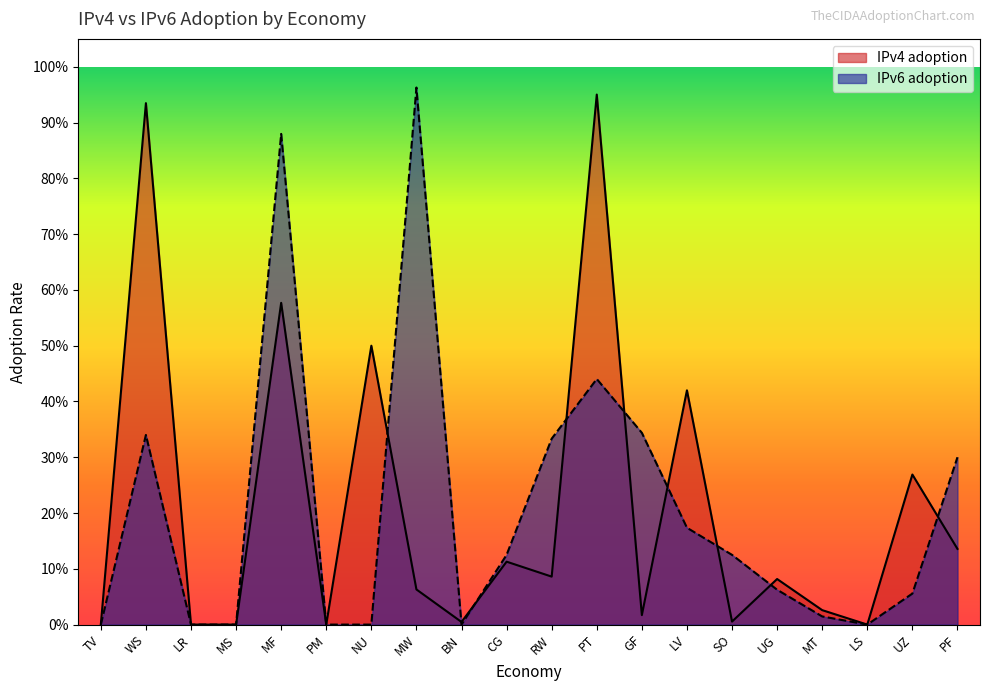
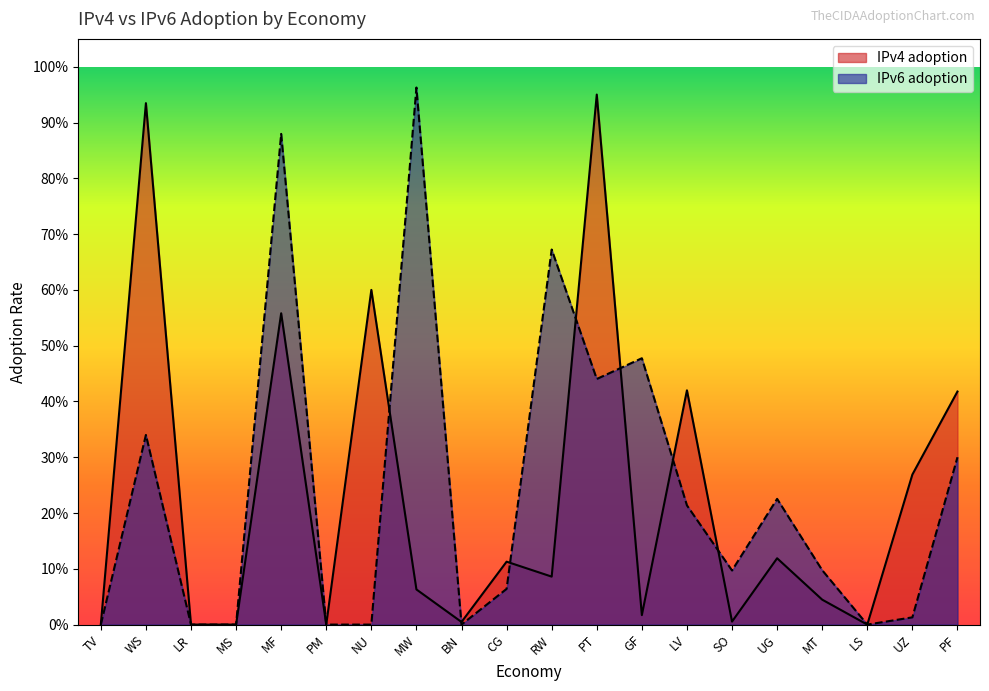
IPv4 adoption, MF: 58% -> 56%
IPv4 adoption, NU: 50% -> 60%
IPv6 adoption, CG: 13% -> 6%
IPv6 adoption, RW: 33% -> 67%
IPv6 adoption, GF: 34% -> 48%
IPv6 adoption, LV: 17% -> 21%
IPv6 adoption, SO: 13% -> 10%
IPv4 adoption, UG: 8% -> 12%
IPv6 adoption, UG: 6% -> 23%
IPv4 adoption, MT: 3% -> 4%
IPv6 adoption, MT: 1% -> 10%
IPv6 adoption, UZ: 6% -> 1%
IPv4 adoption, PF: 14% -> 42%
